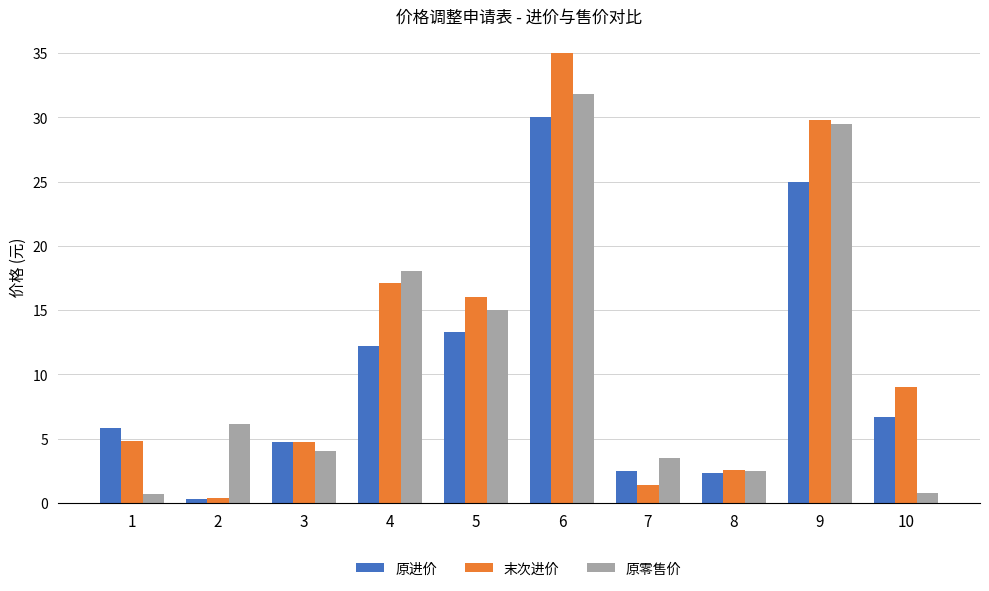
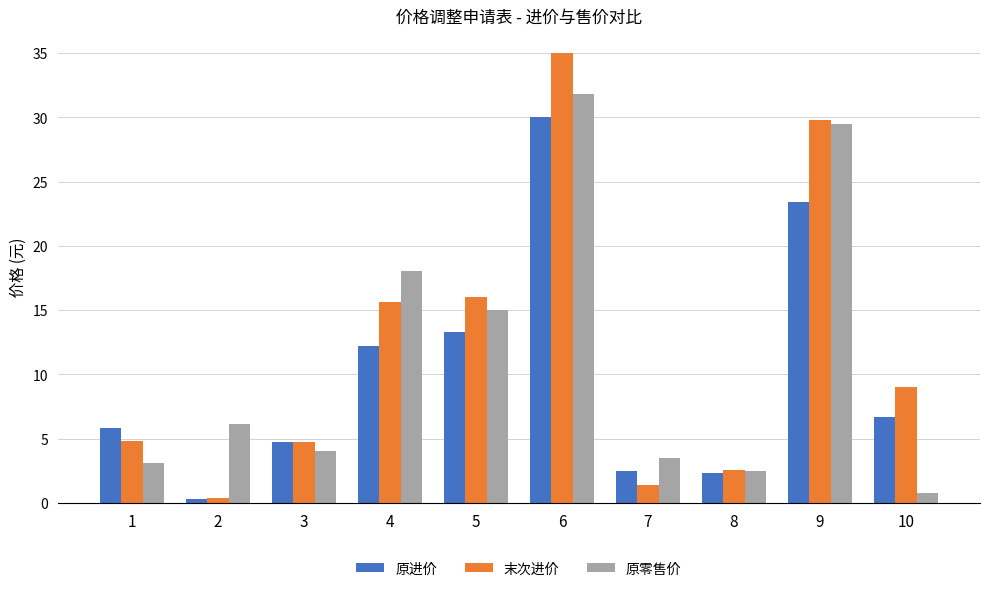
原零售价, 1: 0.7 -> 3.1
末次进价, 4: 17.1 -> 15.6
原进价, 9: 25.0 -> 23.4
